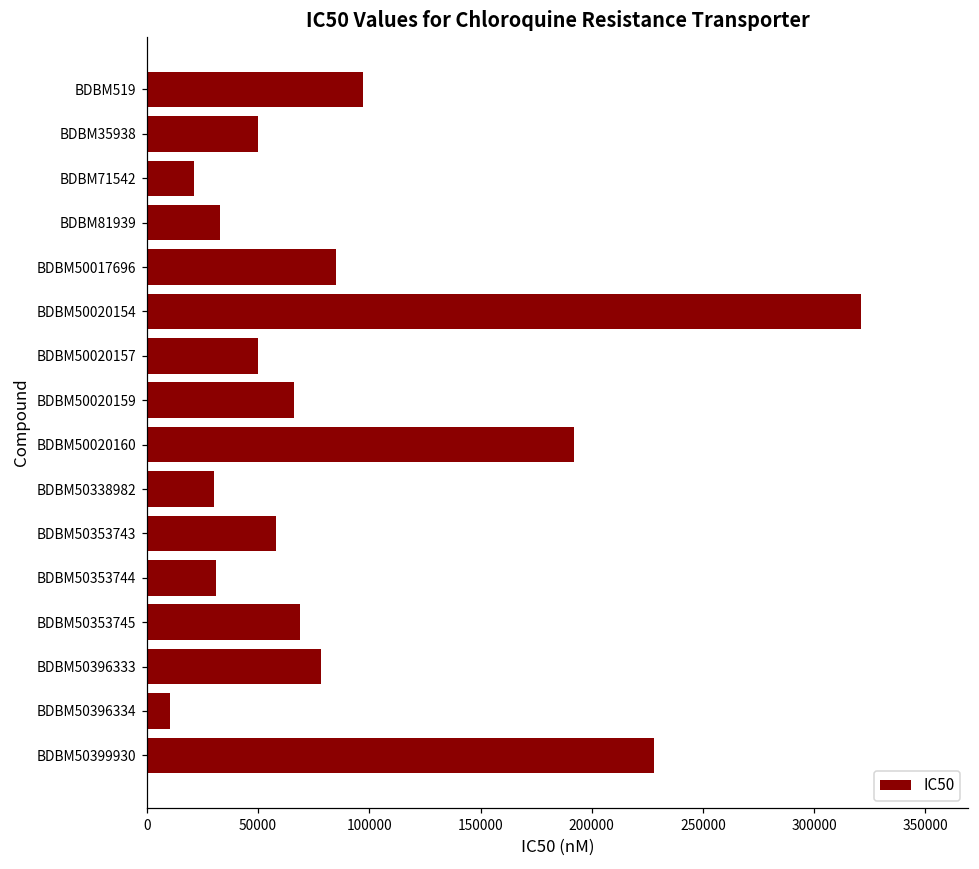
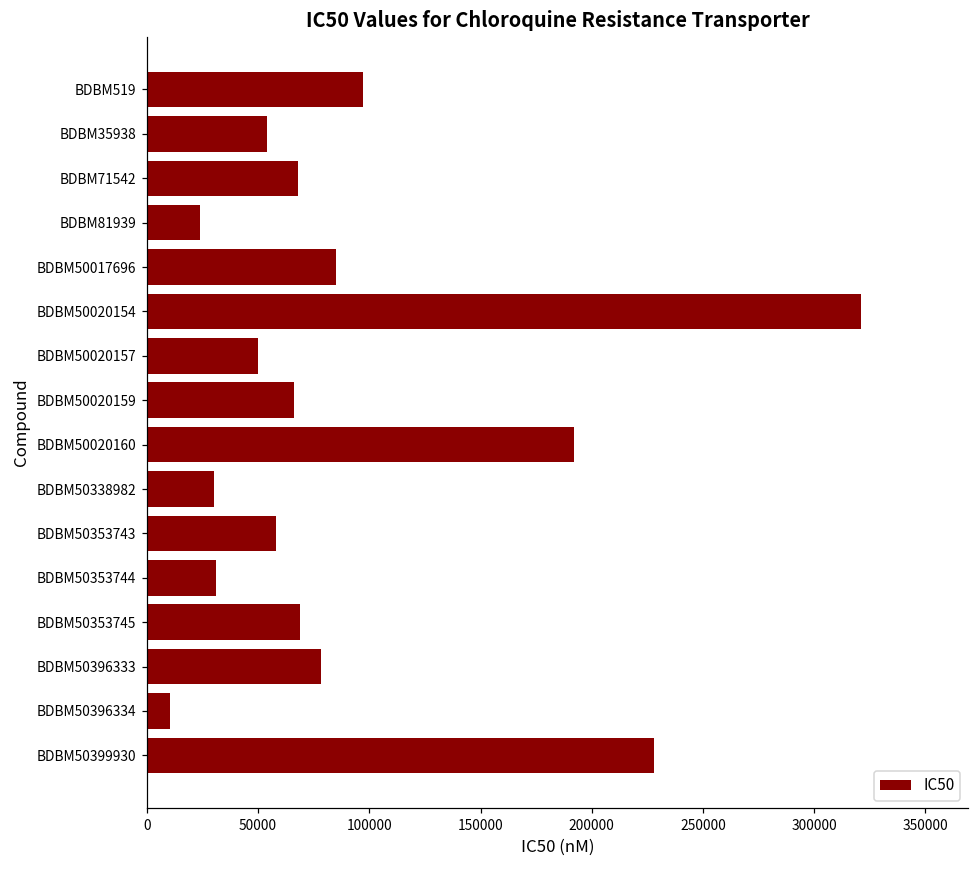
BDBM35938: 50000 -> 54000
BDBM71542: 21000 -> 68000
BDBM81939: 33000 -> 24000
